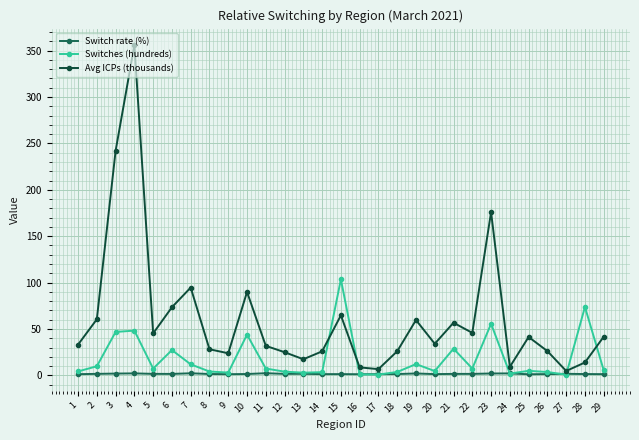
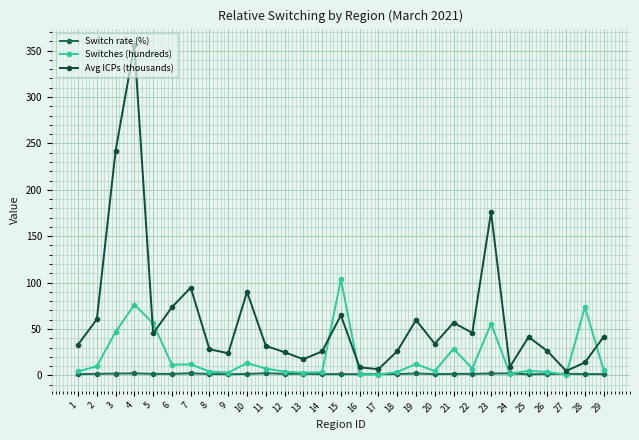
Switches (hundreds), 4: 50 -> 80
Switches (hundreds), 5: 10 -> 60
Switches (hundreds), 6: 30 -> 10
Switches (hundreds), 10: 40 -> 10
